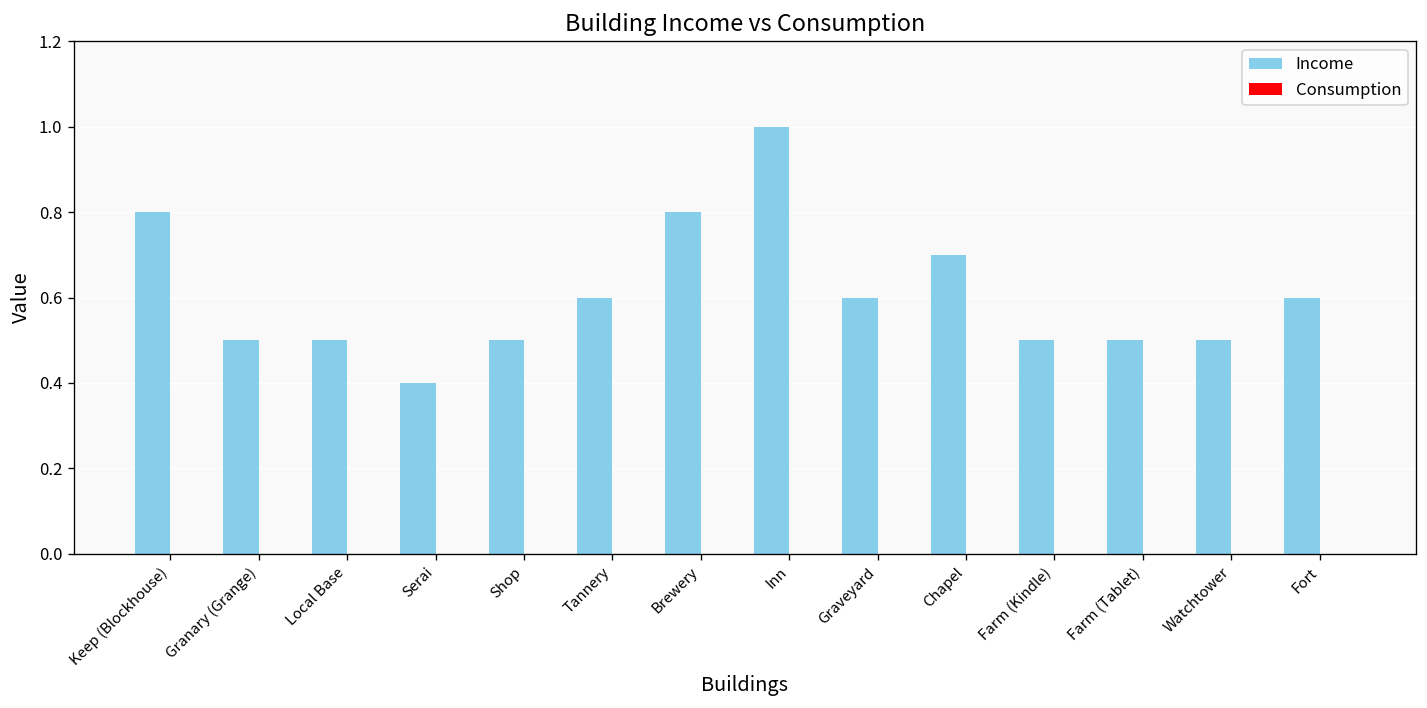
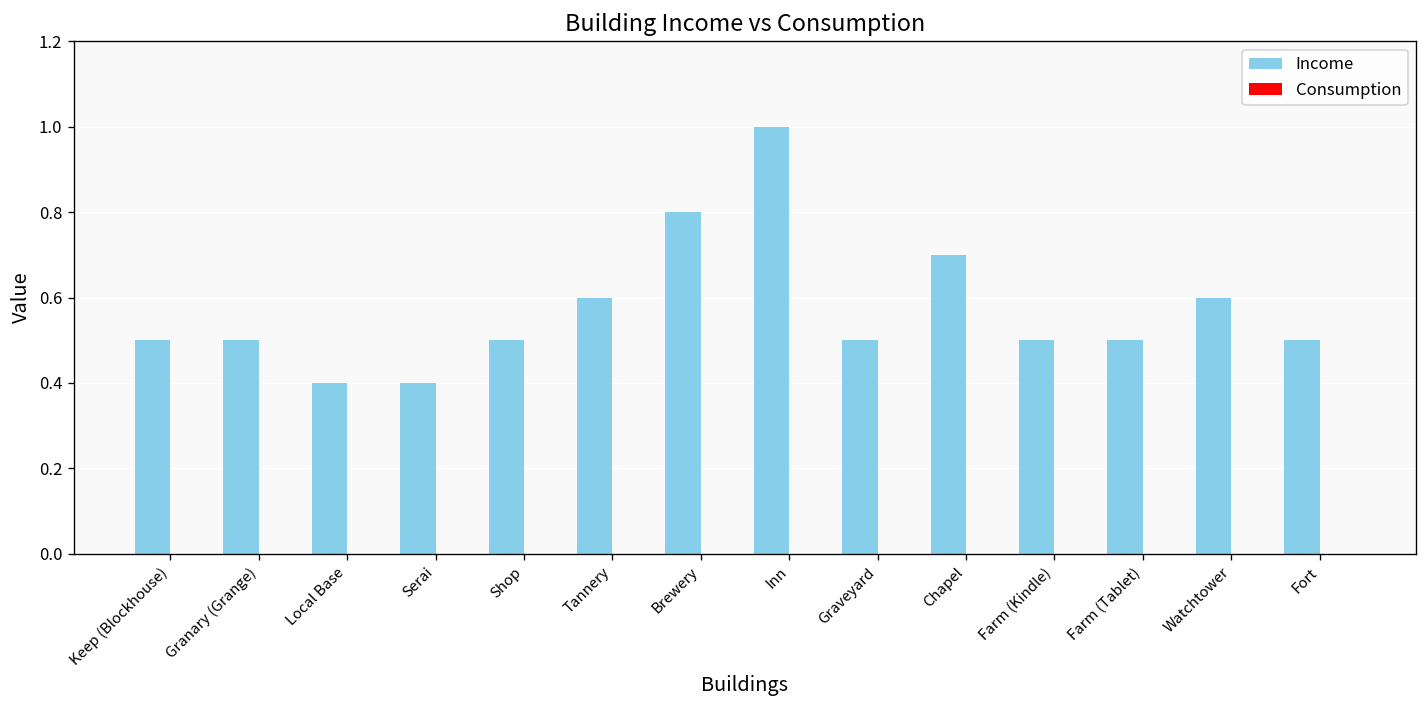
Income, Keep (Blockhouse): 0.8 -> 0.5
Income, Local Base: 0.5 -> 0.4
Income, Graveyard: 0.6 -> 0.5
Income, Watchtower: 0.5 -> 0.6
Income, Fort: 0.6 -> 0.5
